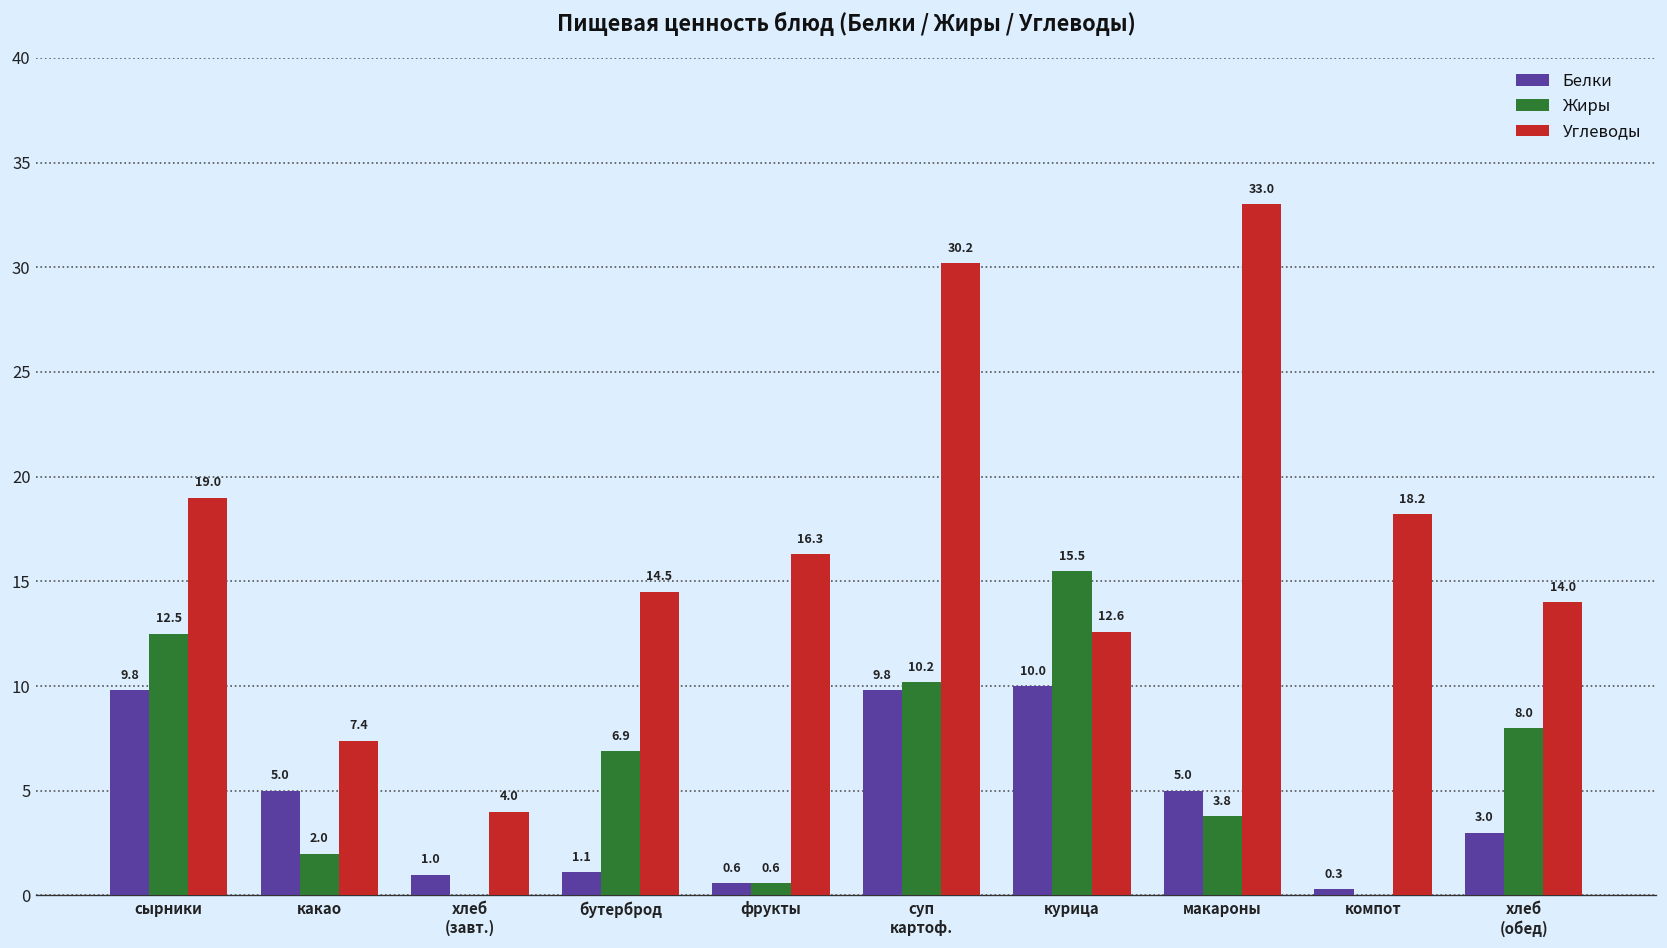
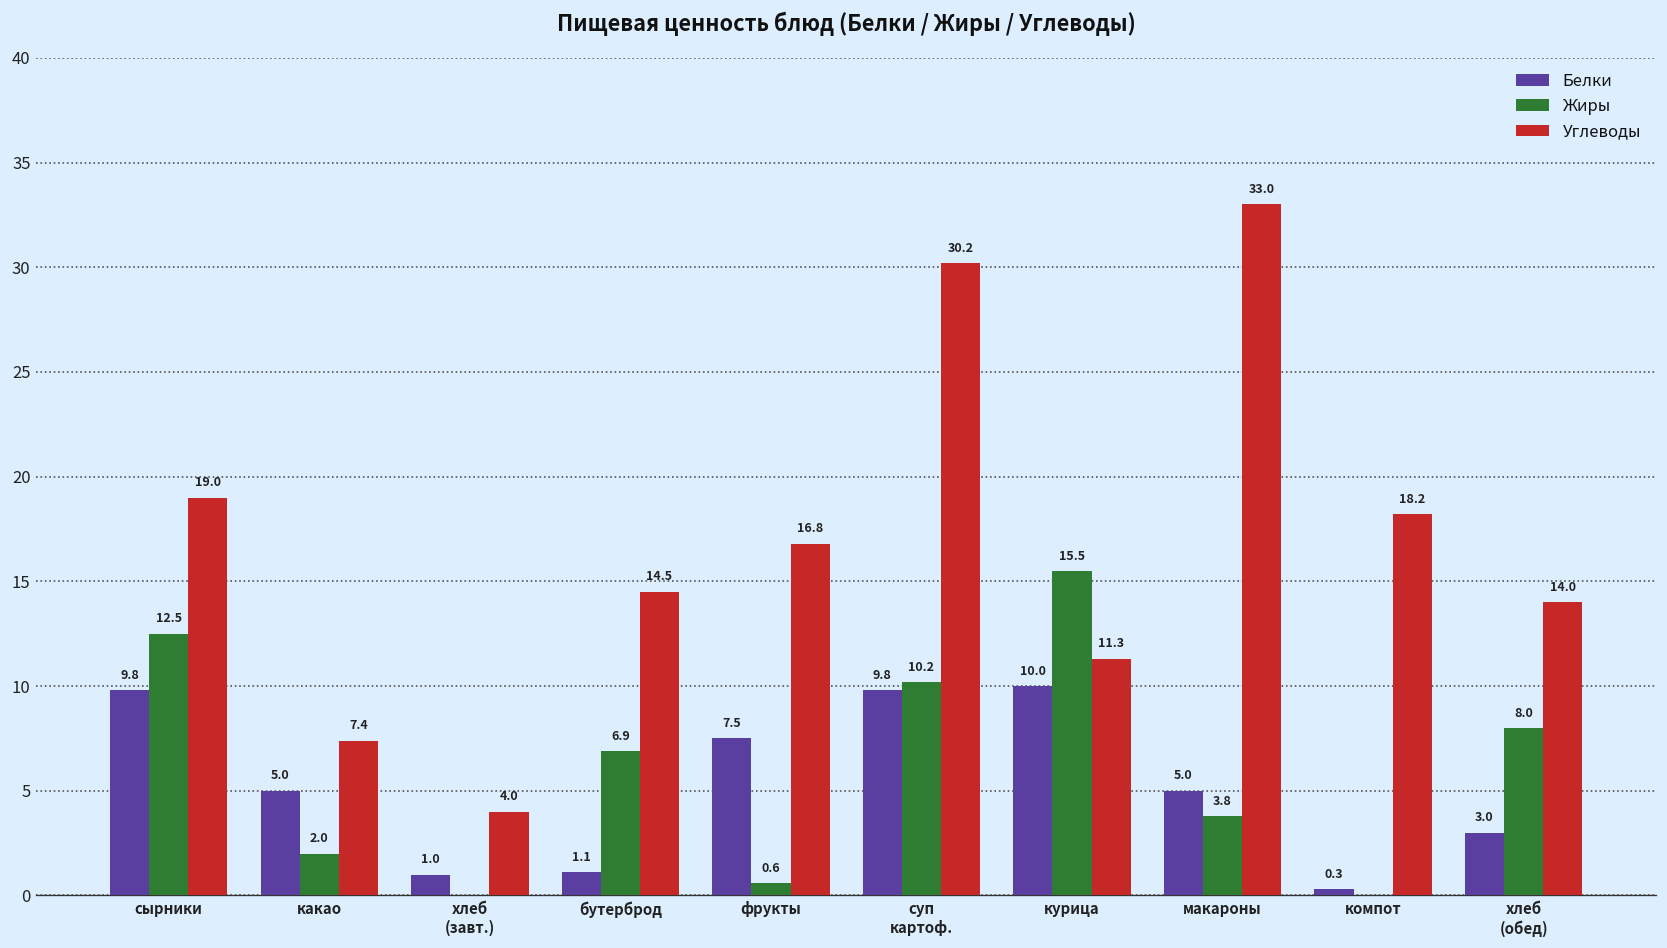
Белки, фрукты: 0.6 -> 7.5
Углеводы, фрукты: 16.3 -> 16.8
Углеводы, курица: 12.6 -> 11.3
